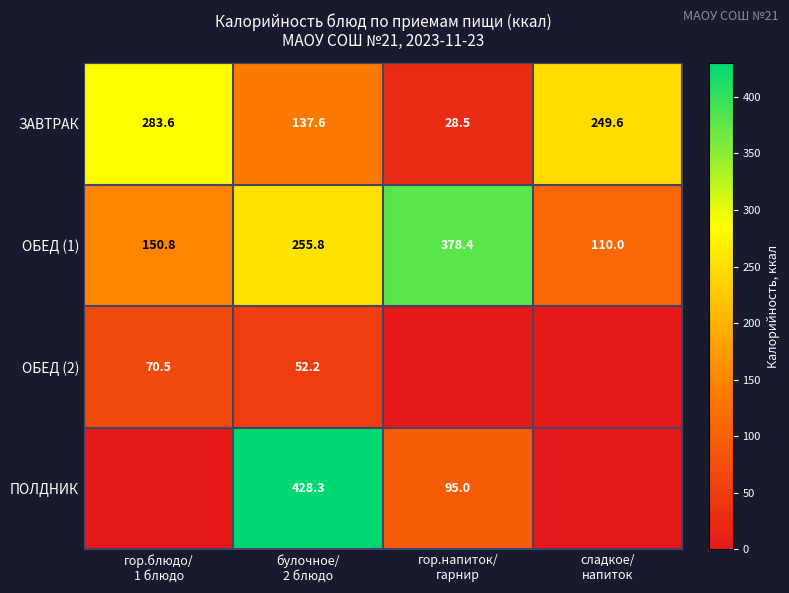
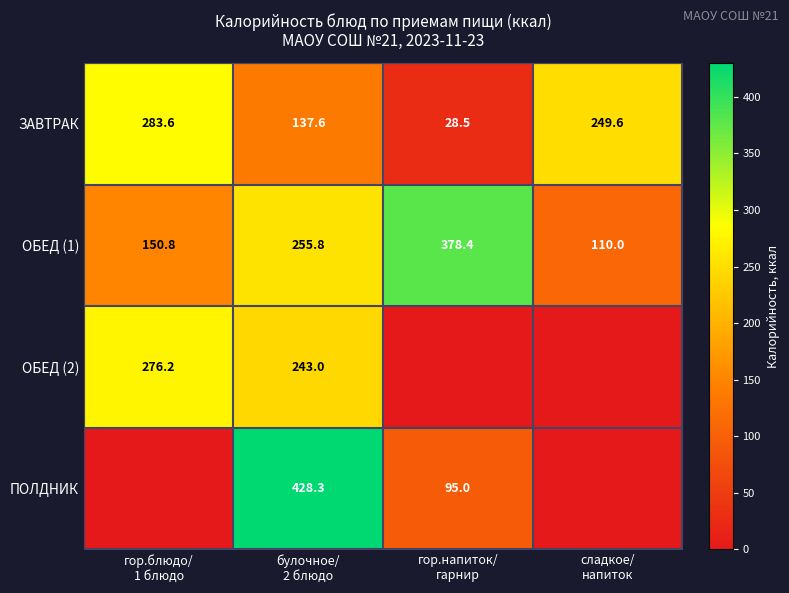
ОБЕД (2), гор.блюдо/ 1 блюдо: 70.5 -> 276.2
ОБЕД (2), булочное/ 2 блюдо: 52.2 -> 243.0
